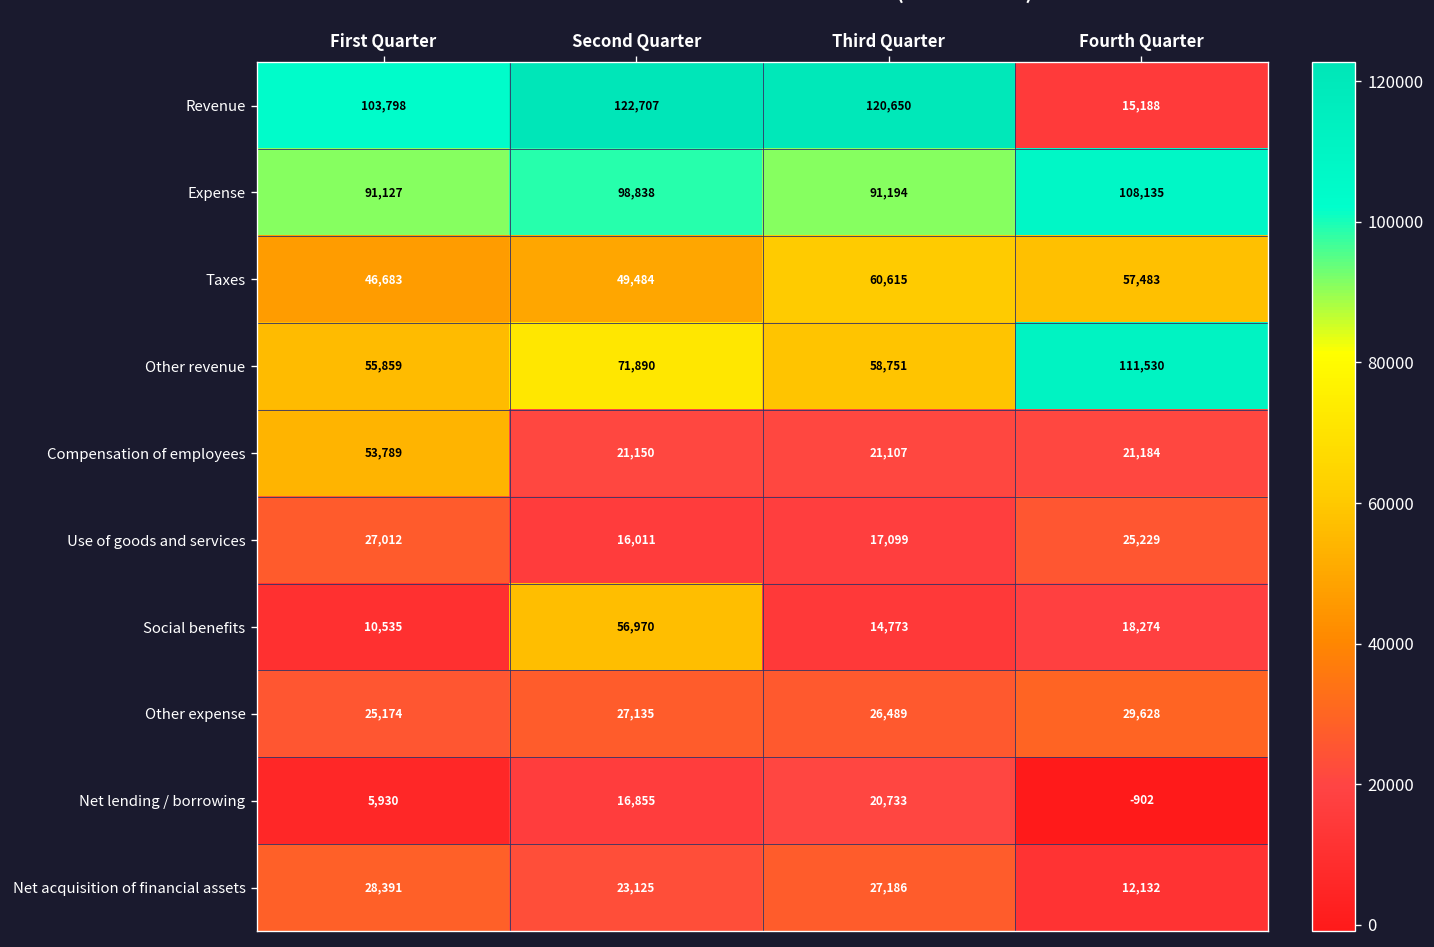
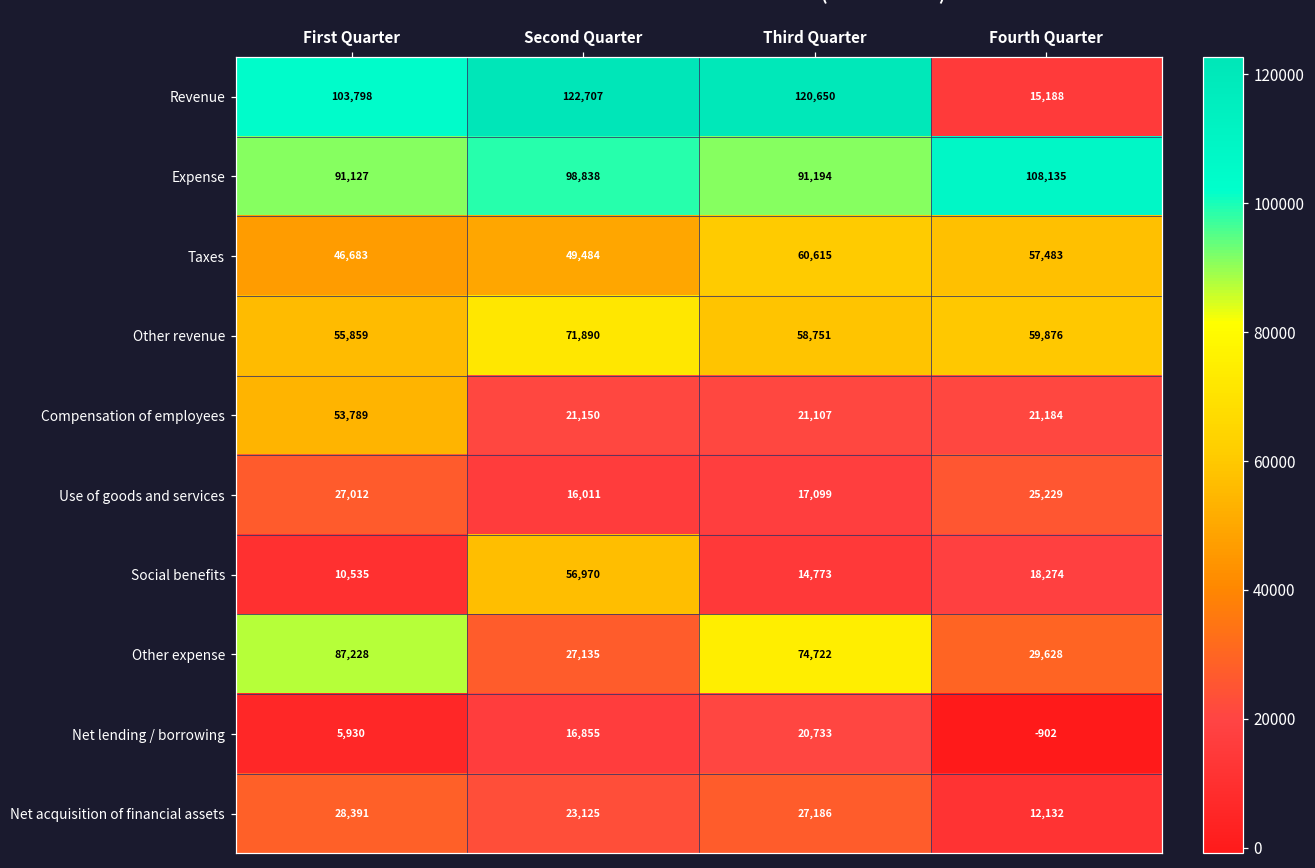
Other revenue, Fourth Quarter: 111,530 -> 59,876
Other expense, First Quarter: 25,174 -> 87,228
Other expense, Third Quarter: 26,489 -> 74,722
